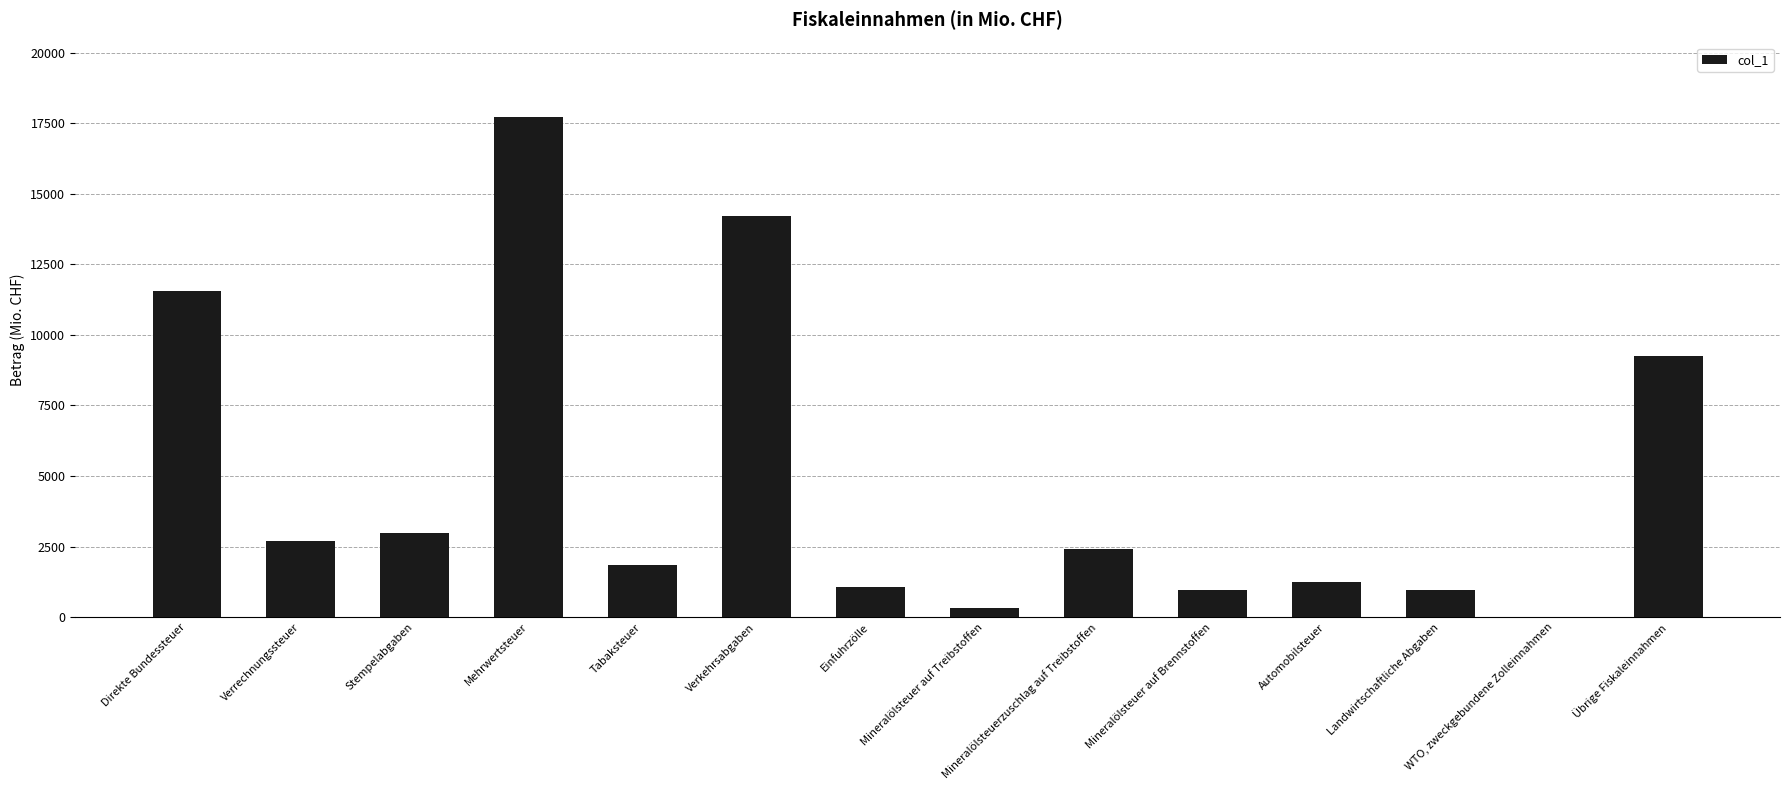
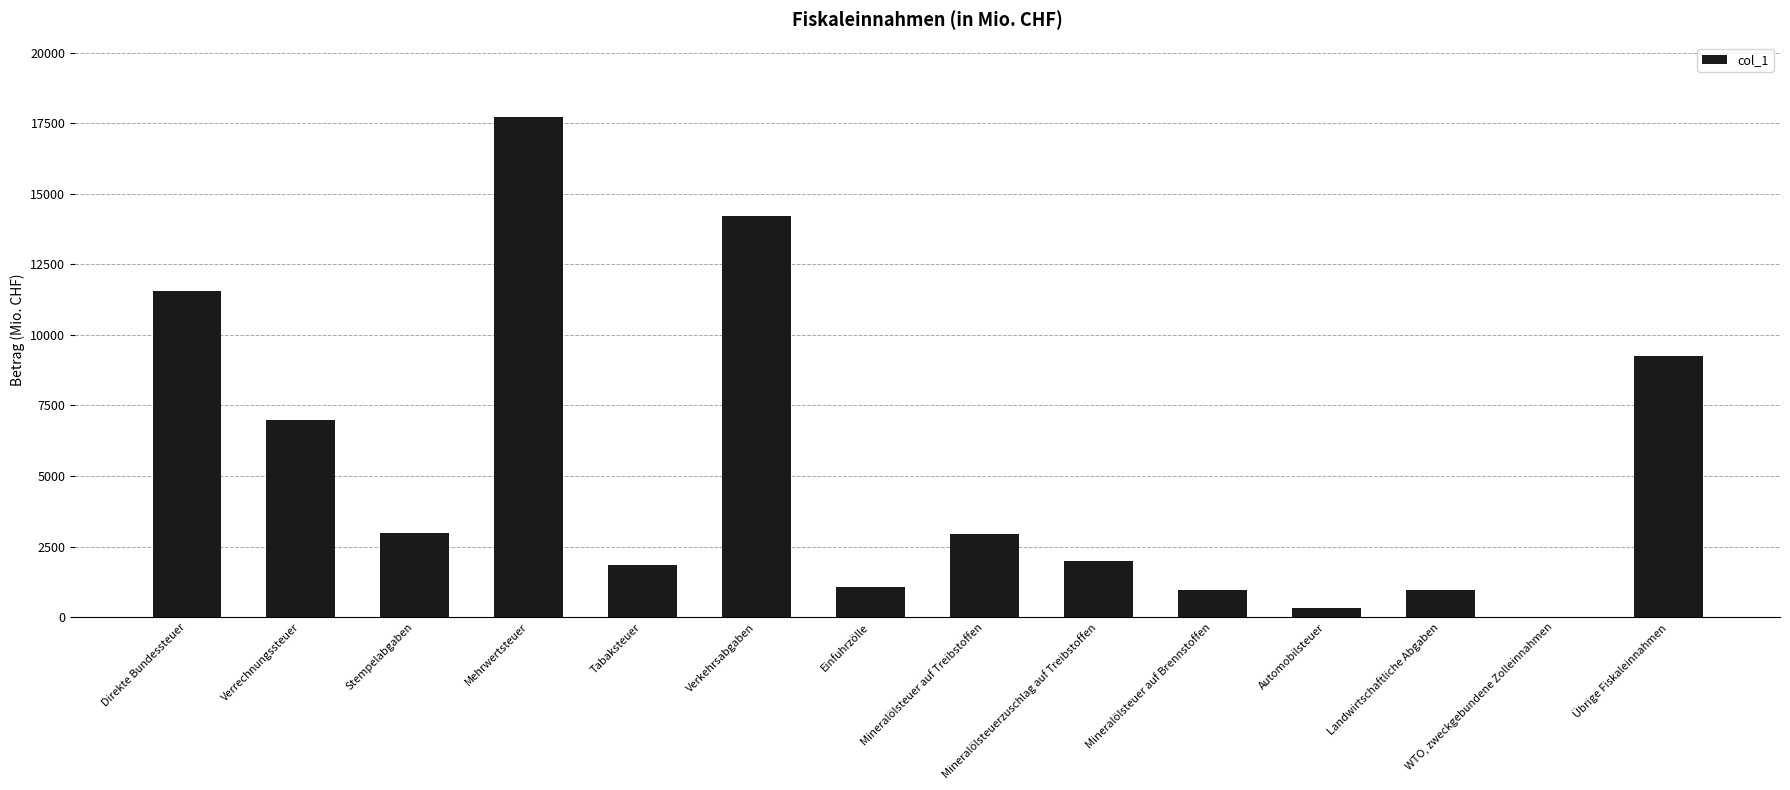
Verrechnungssteuer: 2700 -> 7000
Mineralölsteuer auf Treibstoffen: 300 -> 2900
Mineralölsteuerzuschlag auf Treibstoffen: 2400 -> 2000
Automobilsteuer: 1200 -> 300
